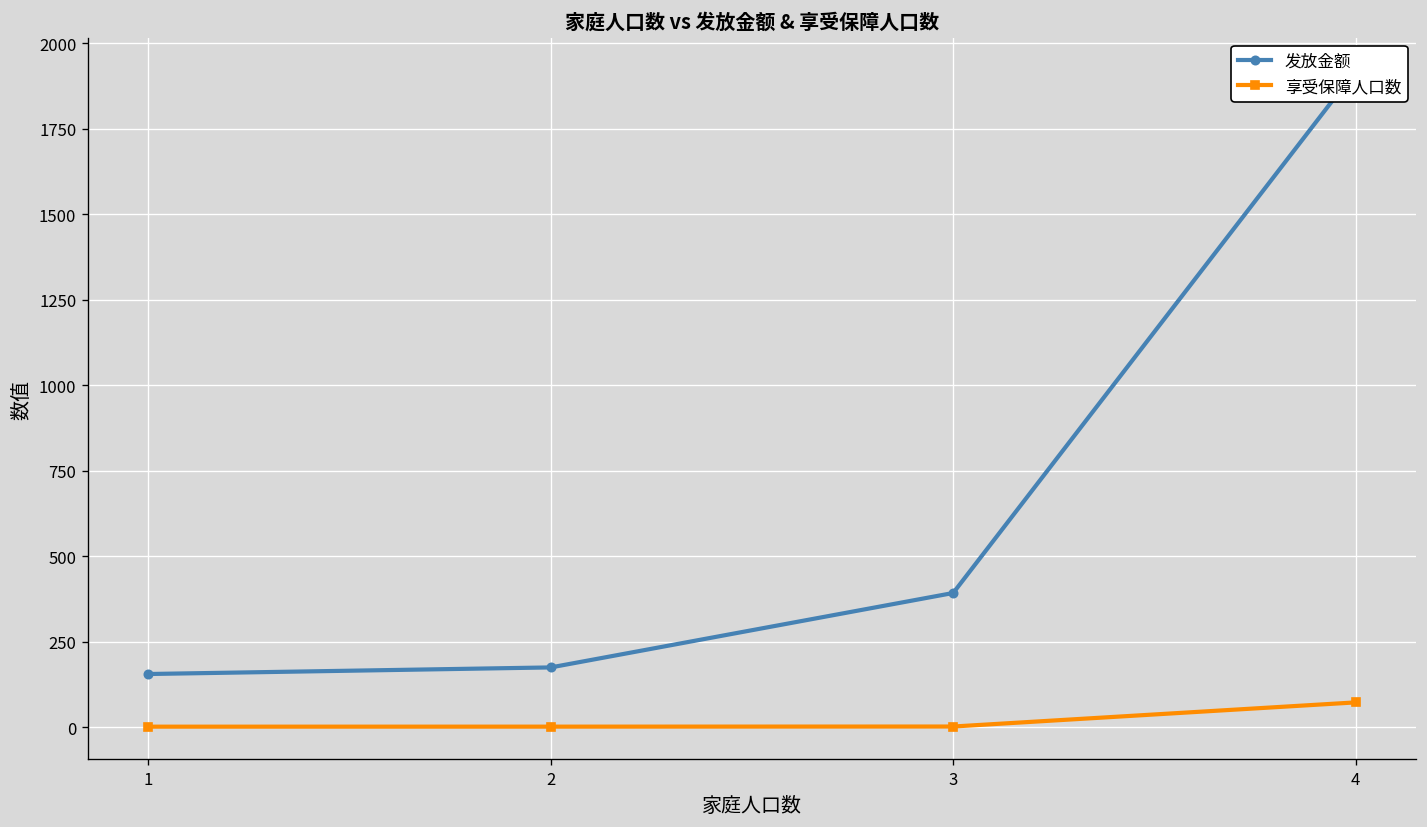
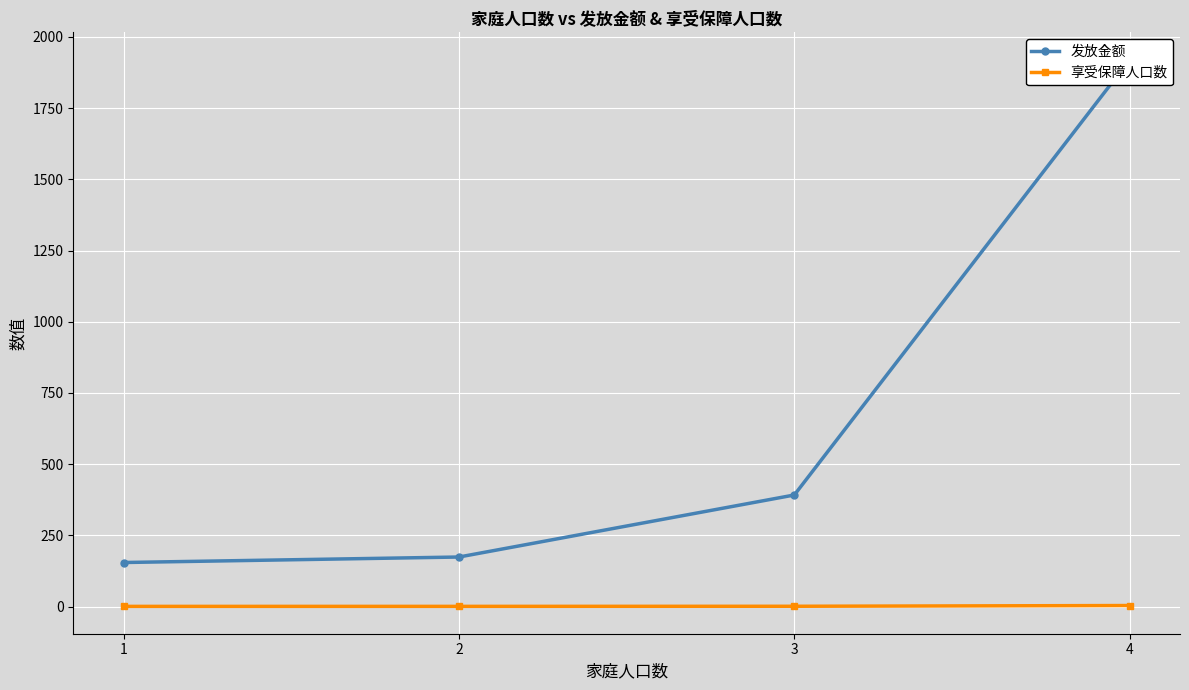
享受保障人口数, 4: 70 -> 0
